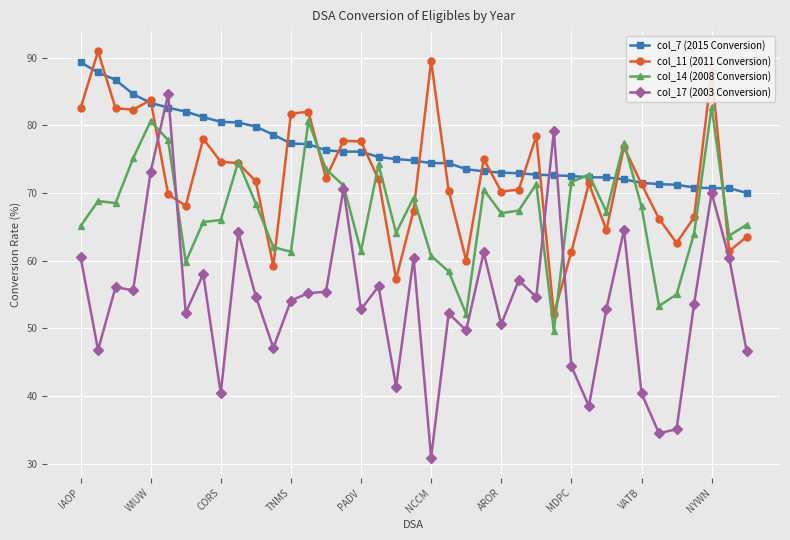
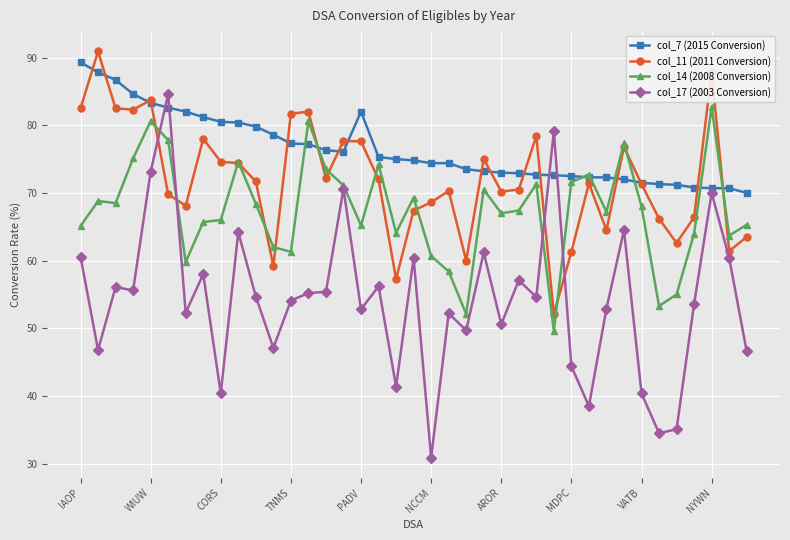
col_7 (2015 Conversion), PADV: 76 -> 82
col_14 (2008 Conversion), PADV: 61 -> 65
col_11 (2011 Conversion), NCCM: 90 -> 69
